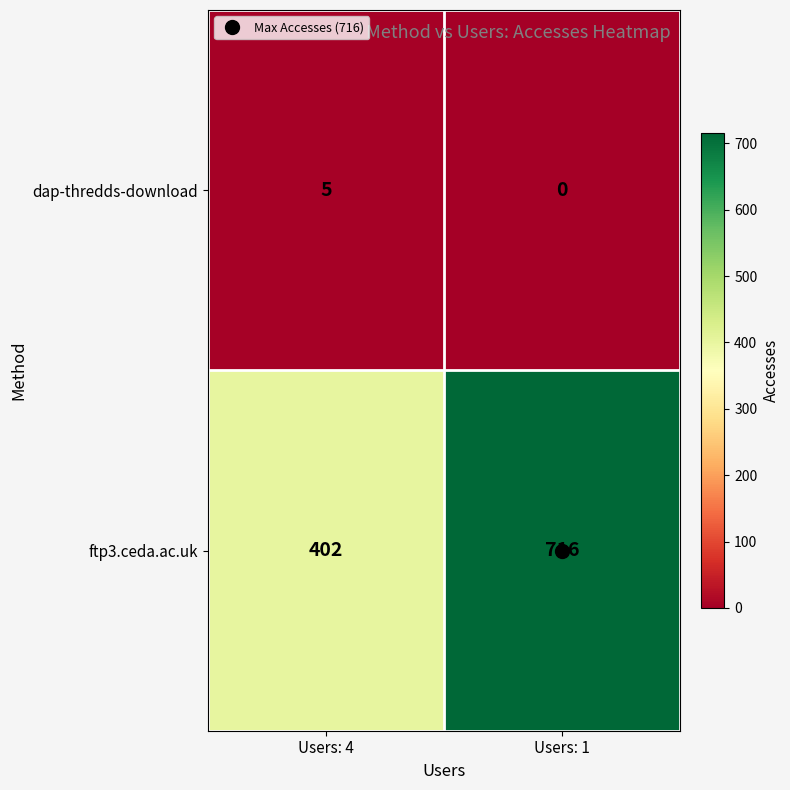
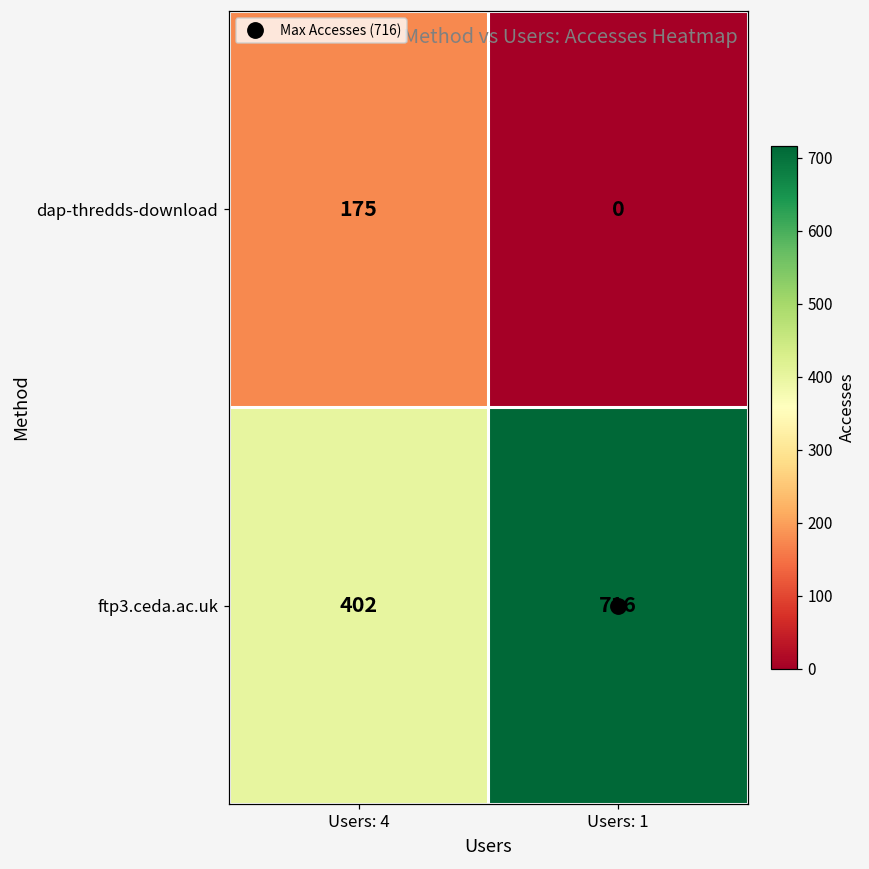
dap-thredds-download, Users: 4: 5 -> 175
